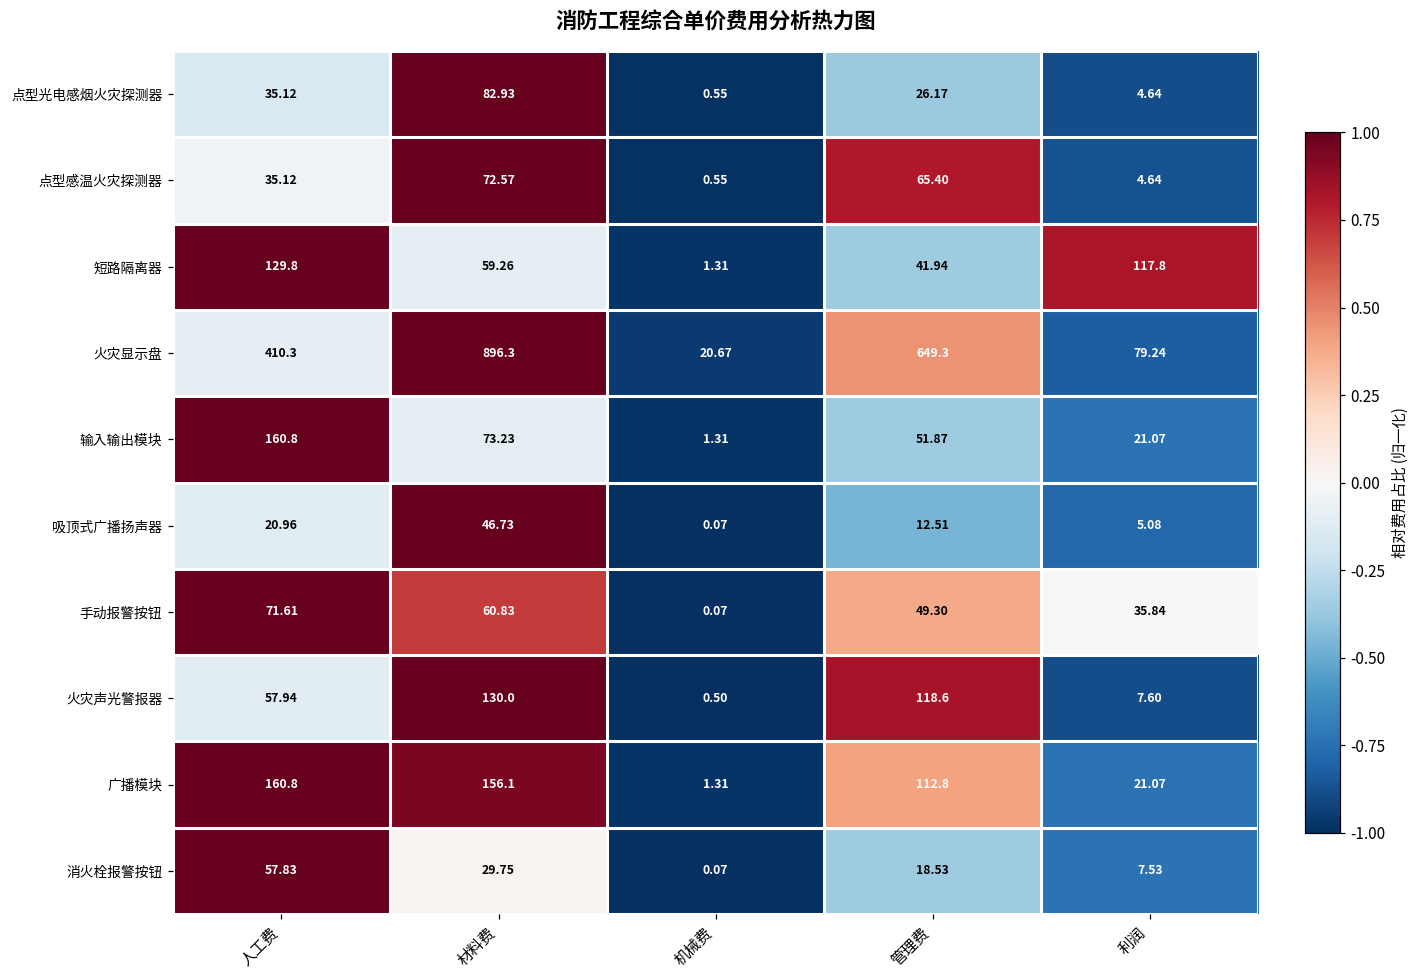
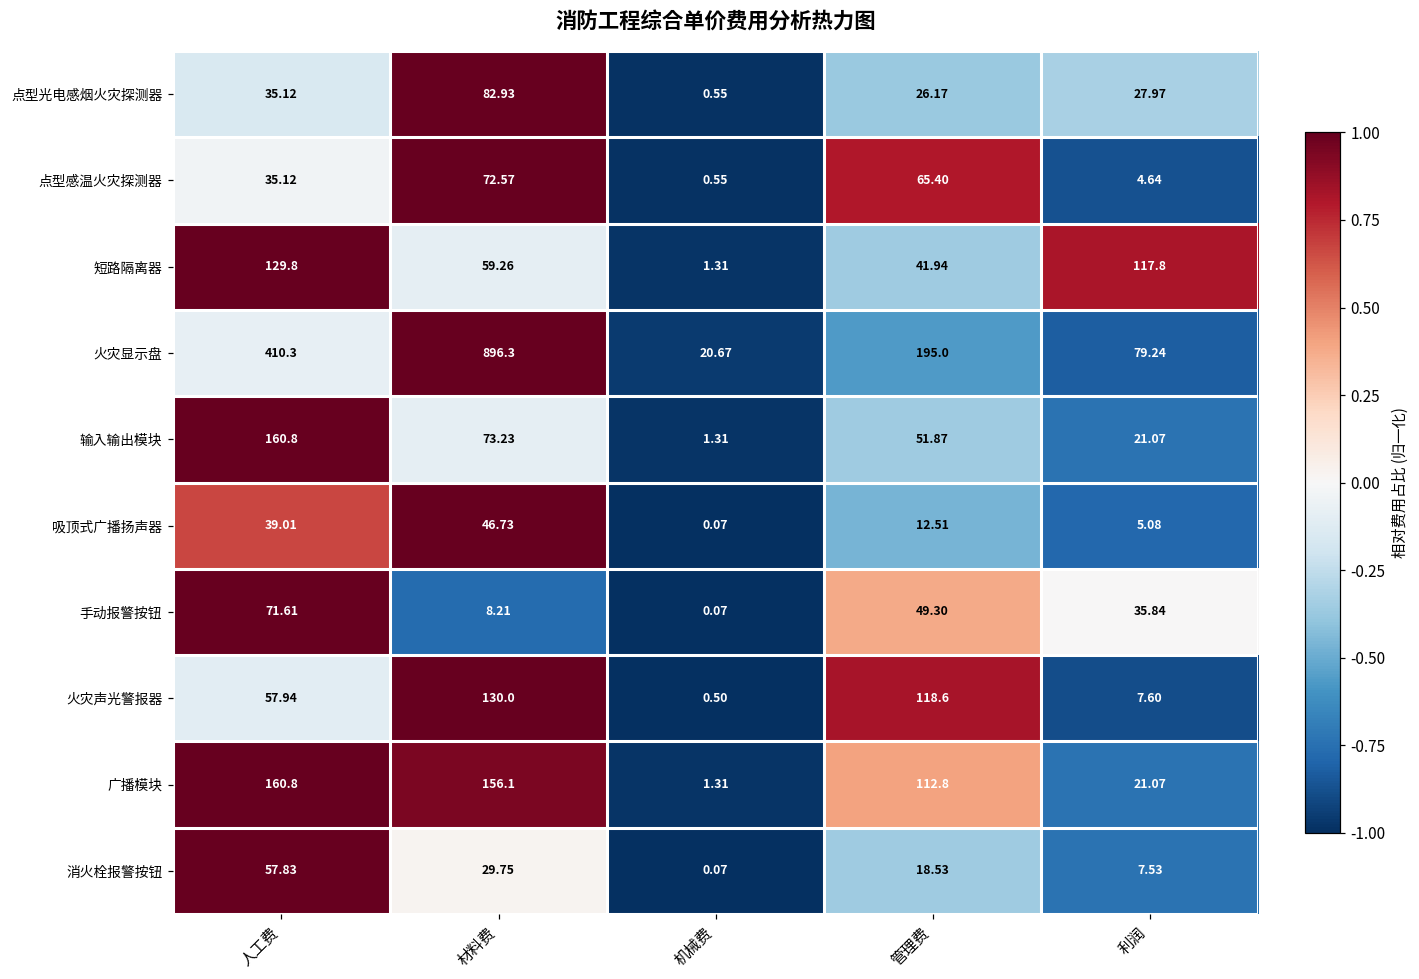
点型光电感烟火灾探测器, 利润: 4.64 -> 27.97
火灾显示盘, 管理费: 649.3 -> 195.0
吸顶式广播扬声器, 人工费: 20.96 -> 39.01
手动报警按钮, 材料费: 60.83 -> 8.21
